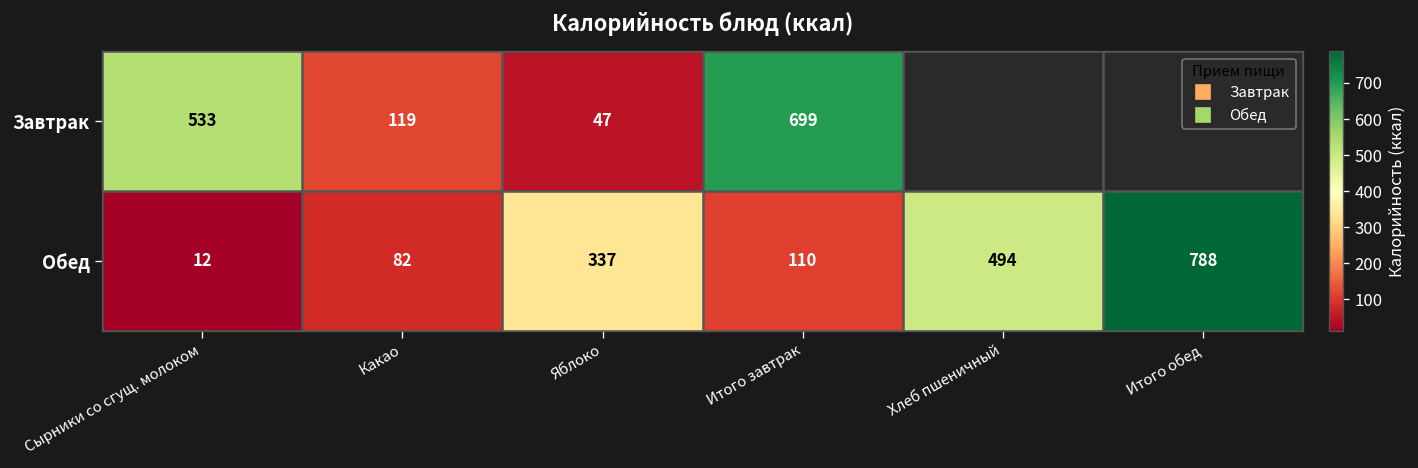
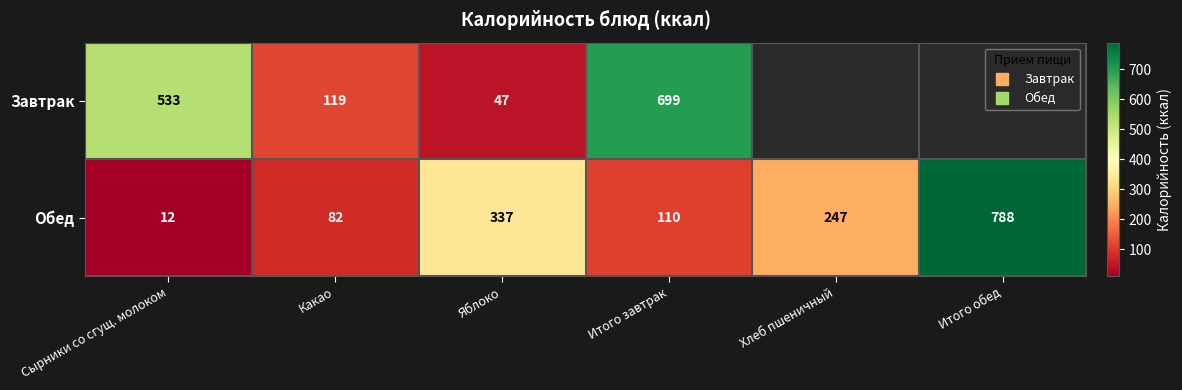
Обед, Хлеб пшеничный: 494 -> 247
